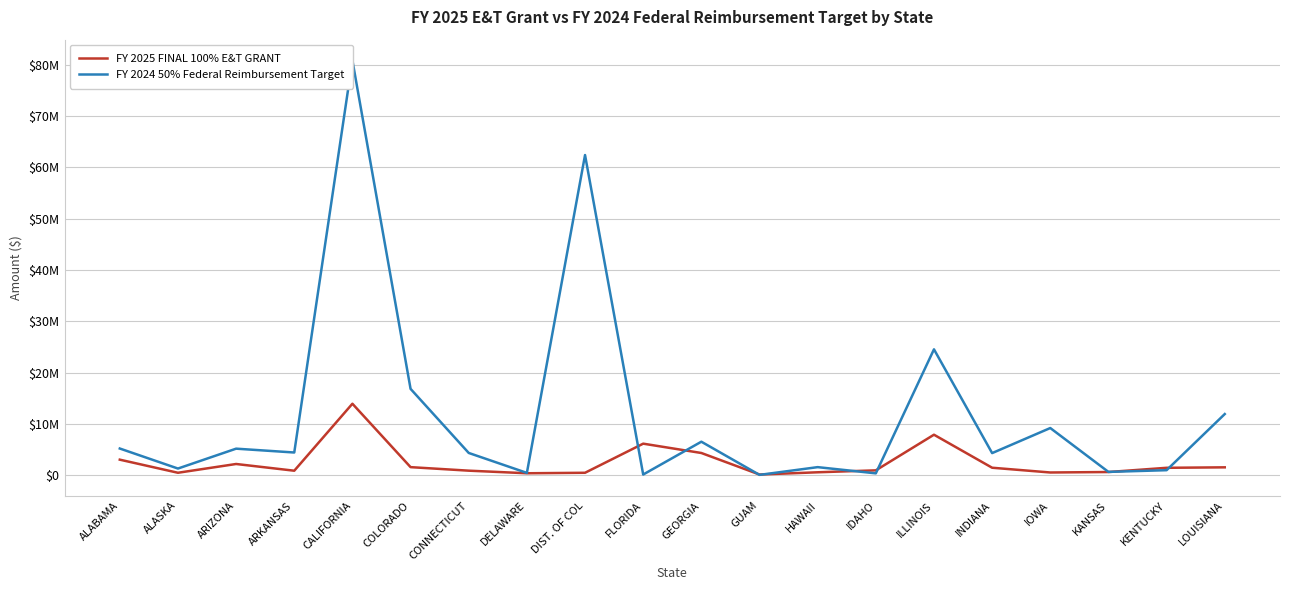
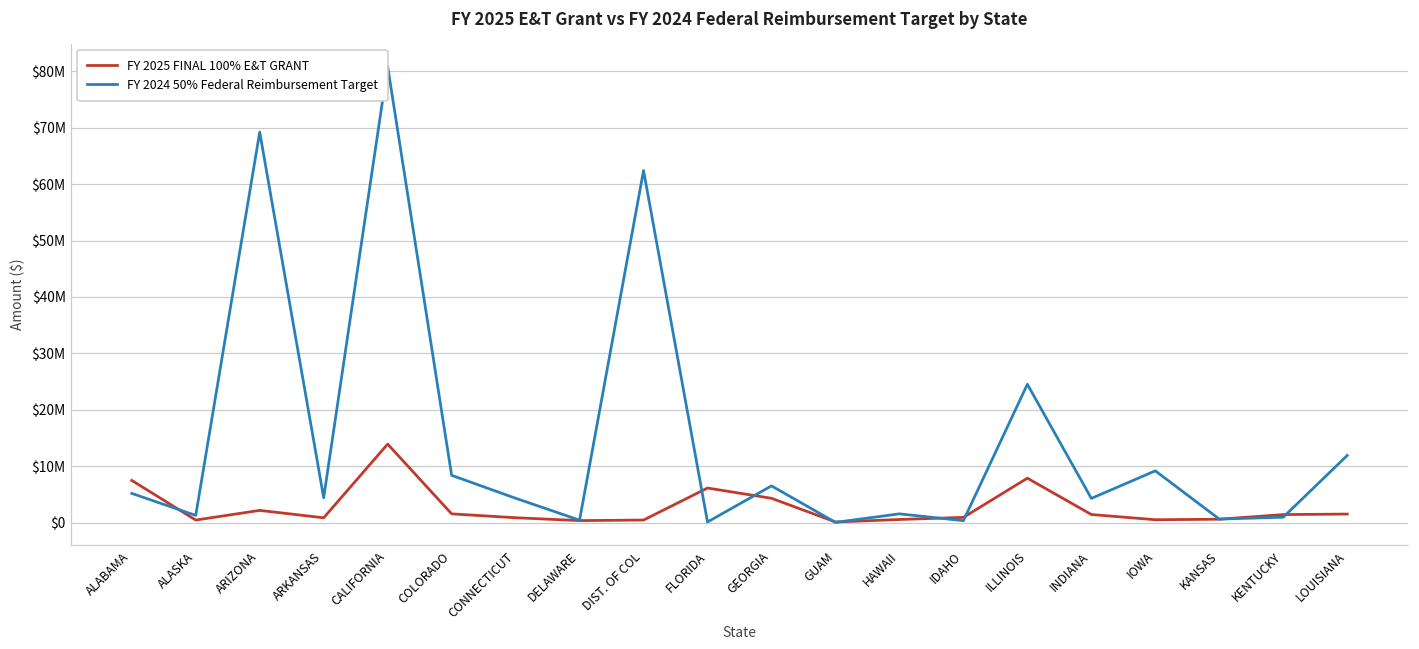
FY 2025 FINAL 100% E&T GRANT, ALABAMA: $3000000 -> $7000000
FY 2024 50% Federal Reimbursement Target, ARIZONA: $5000000 -> $69000000
FY 2024 50% Federal Reimbursement Target, COLORADO: $17000000 -> $8000000
